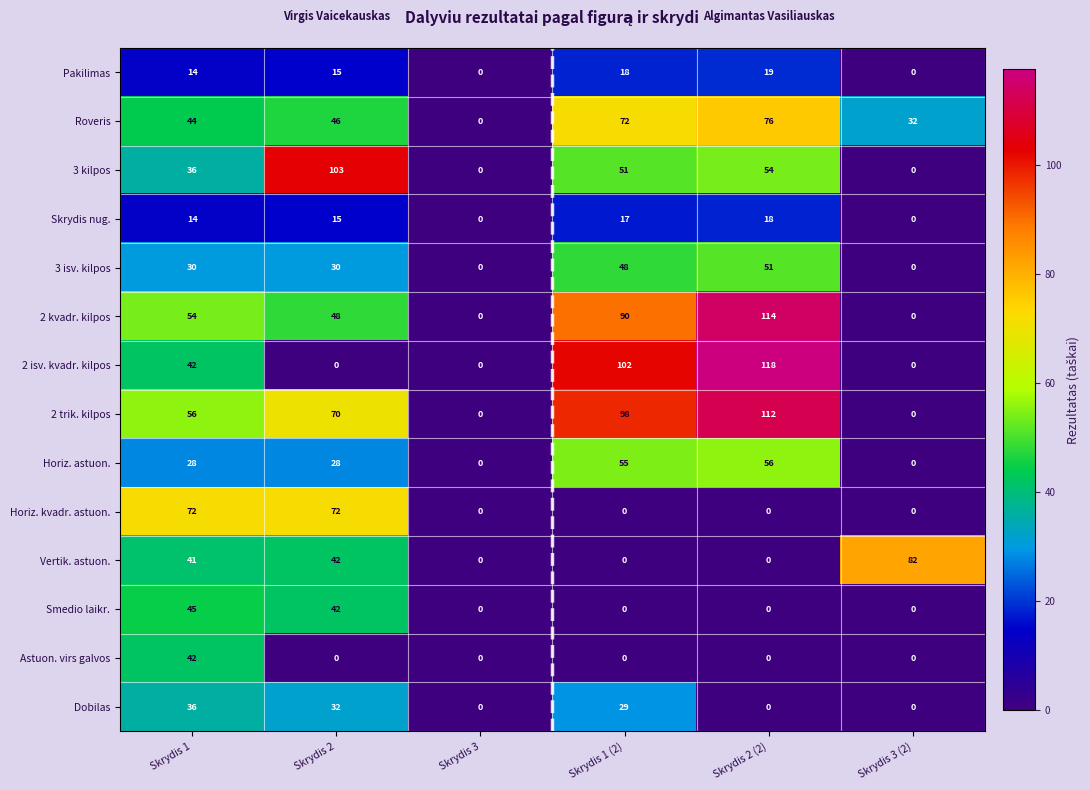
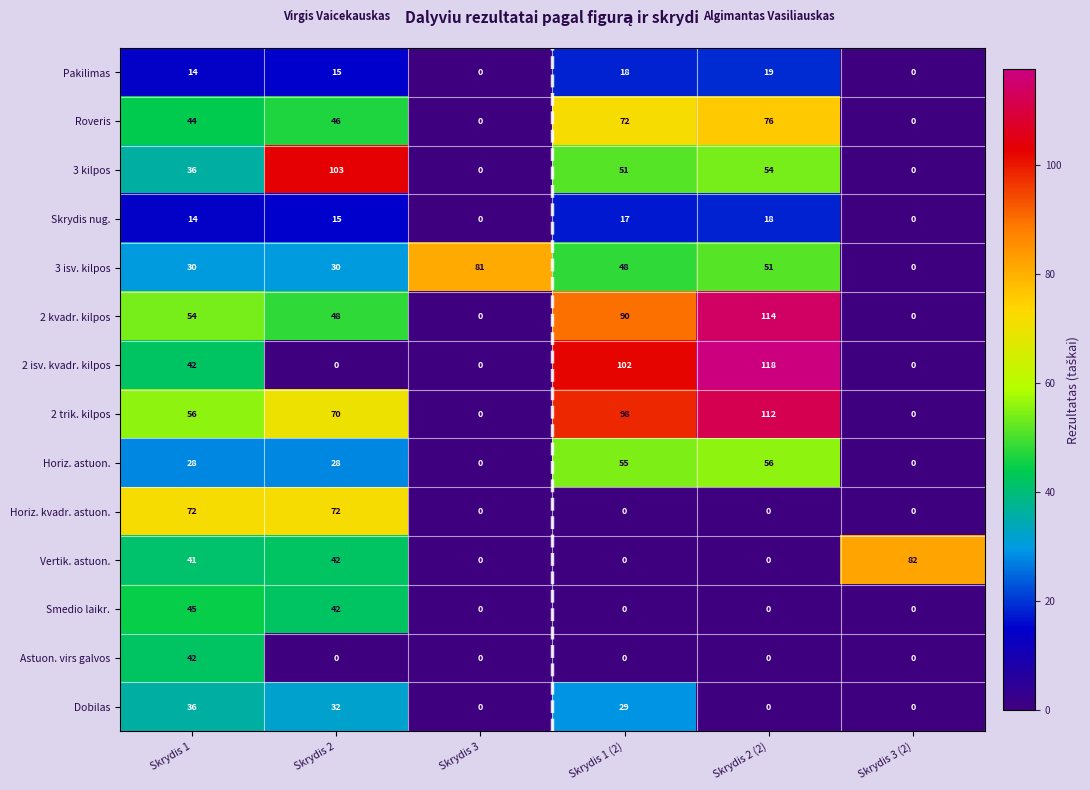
Roveris, Skrydis 3 (2): 32 -> 0
3 isv. kilpos, Skrydis 3: 0 -> 81
